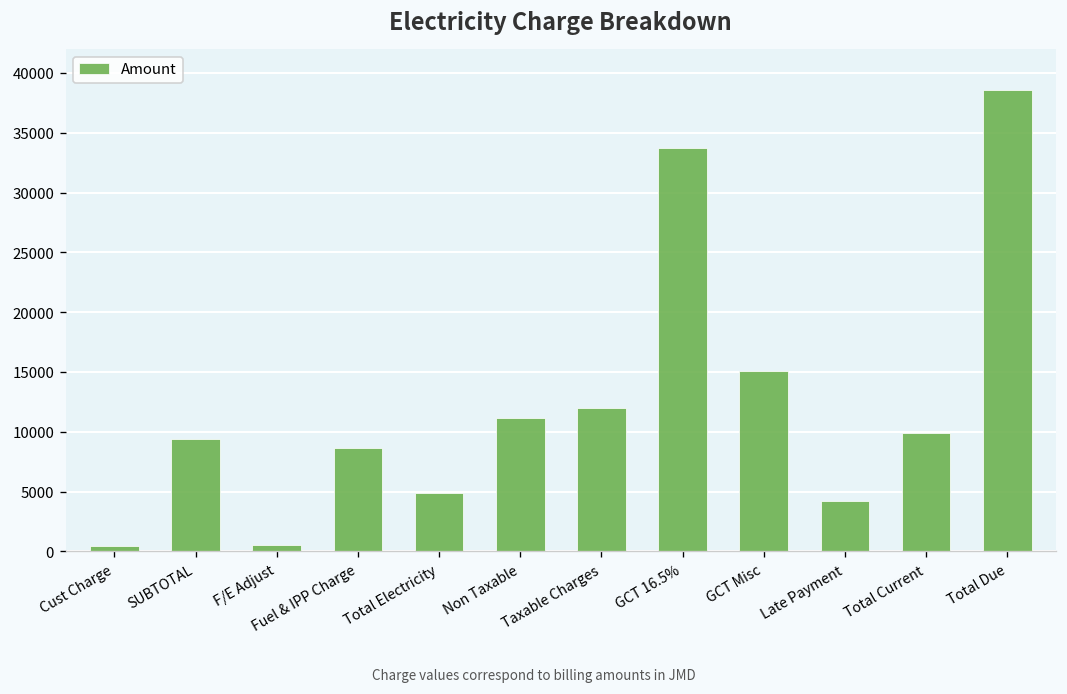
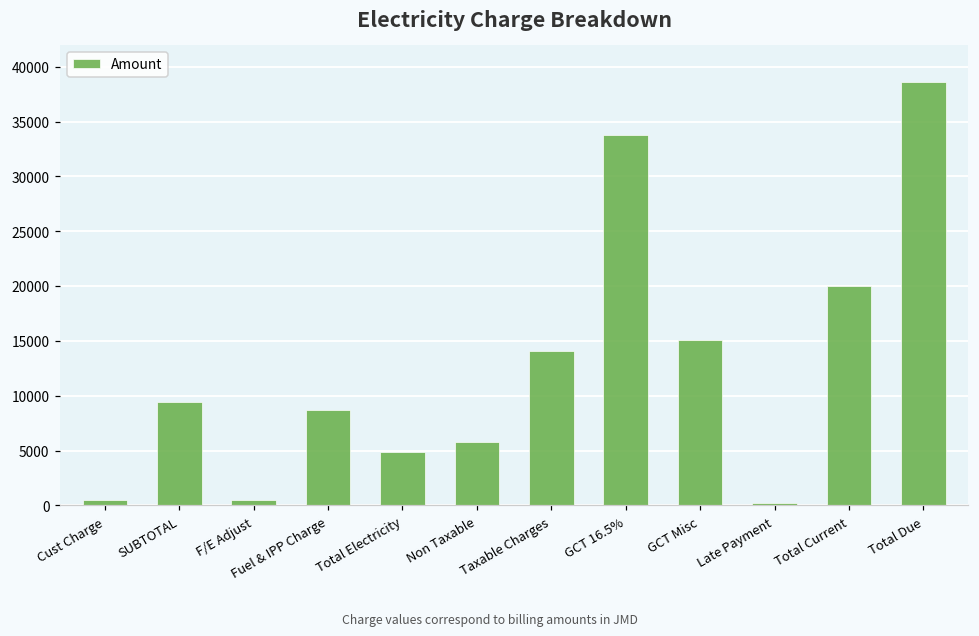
Non Taxable: 11000 -> 6000
Taxable Charges: 12000 -> 14000
Late Payment: 4000 -> 0
Total Current: 10000 -> 20000
